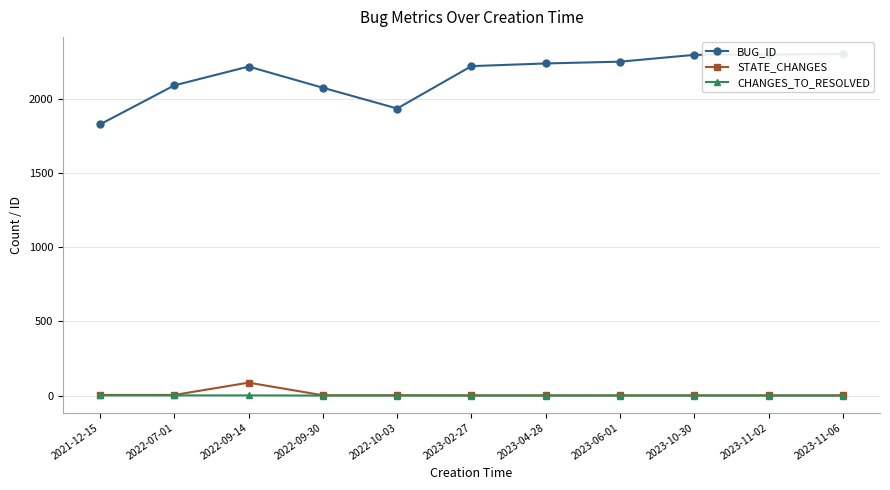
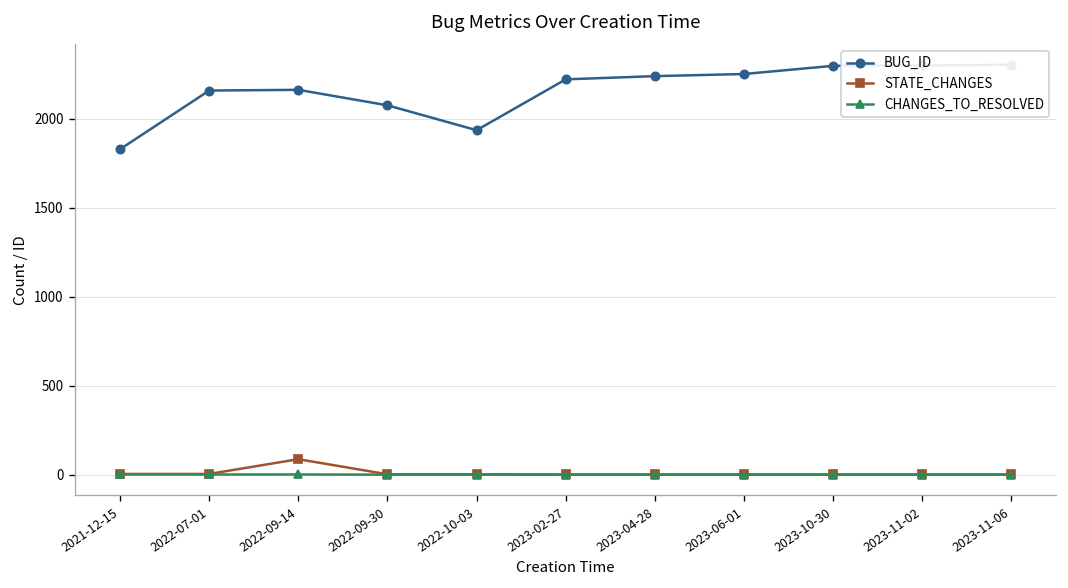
BUG_ID, 2022-07-01: 2090 -> 2160
BUG_ID, 2022-09-14: 2220 -> 2160
